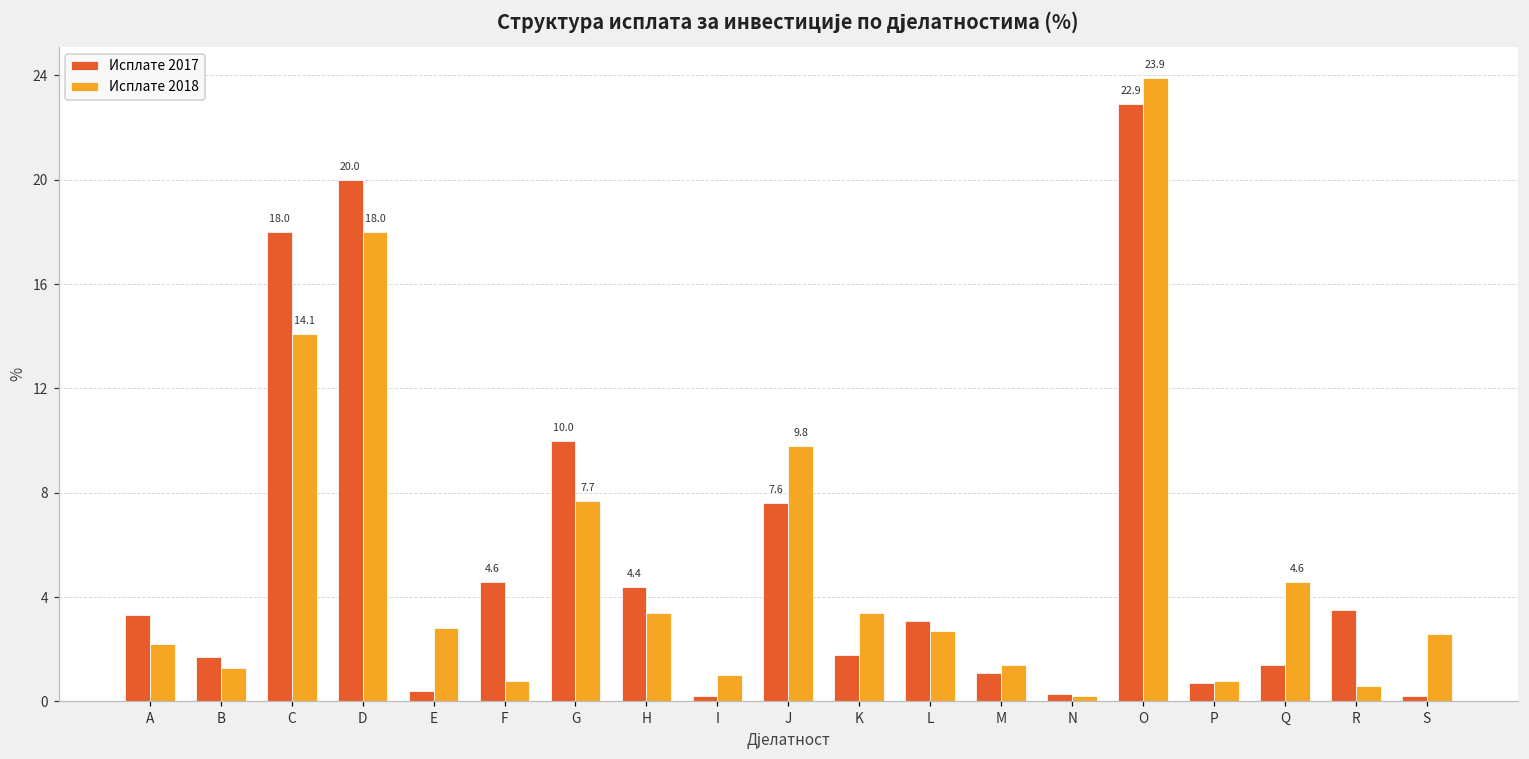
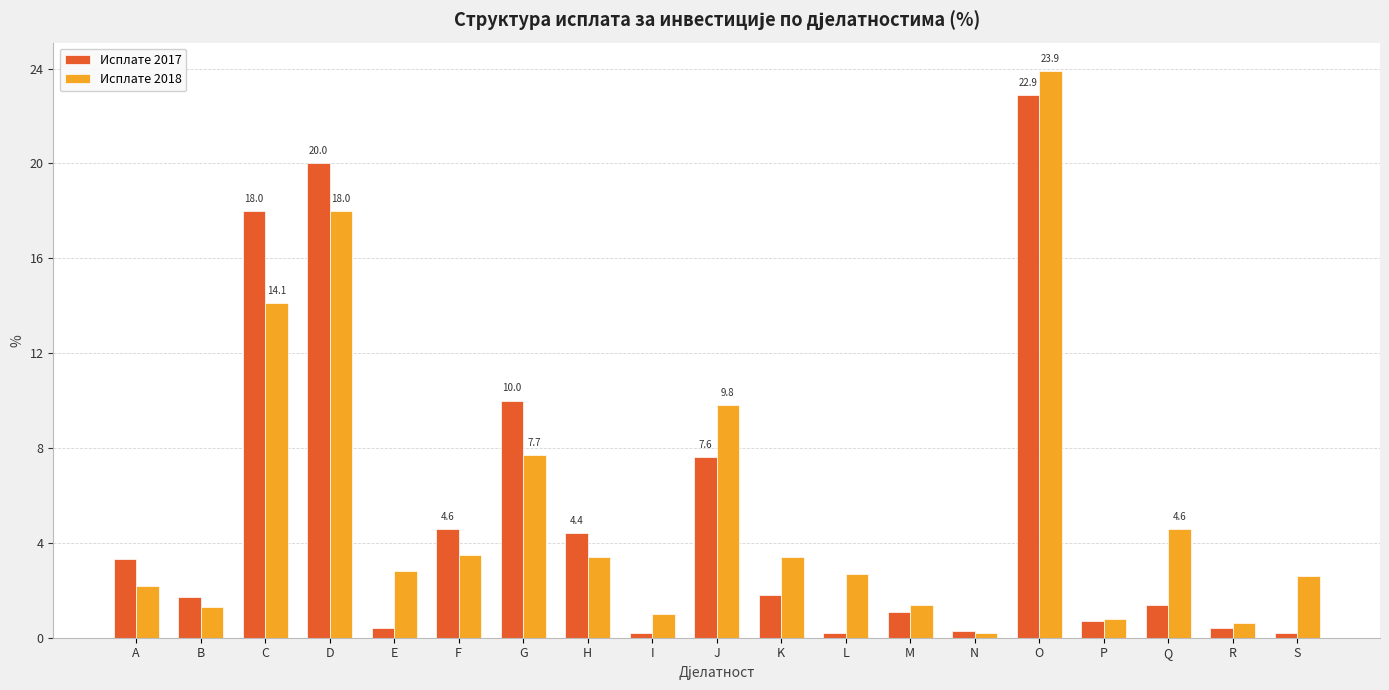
Исплате 2018, F: 0.8 -> 3.5
Исплате 2017, L: 3.1 -> 0.2
Исплате 2017, R: 3.5 -> 0.4
